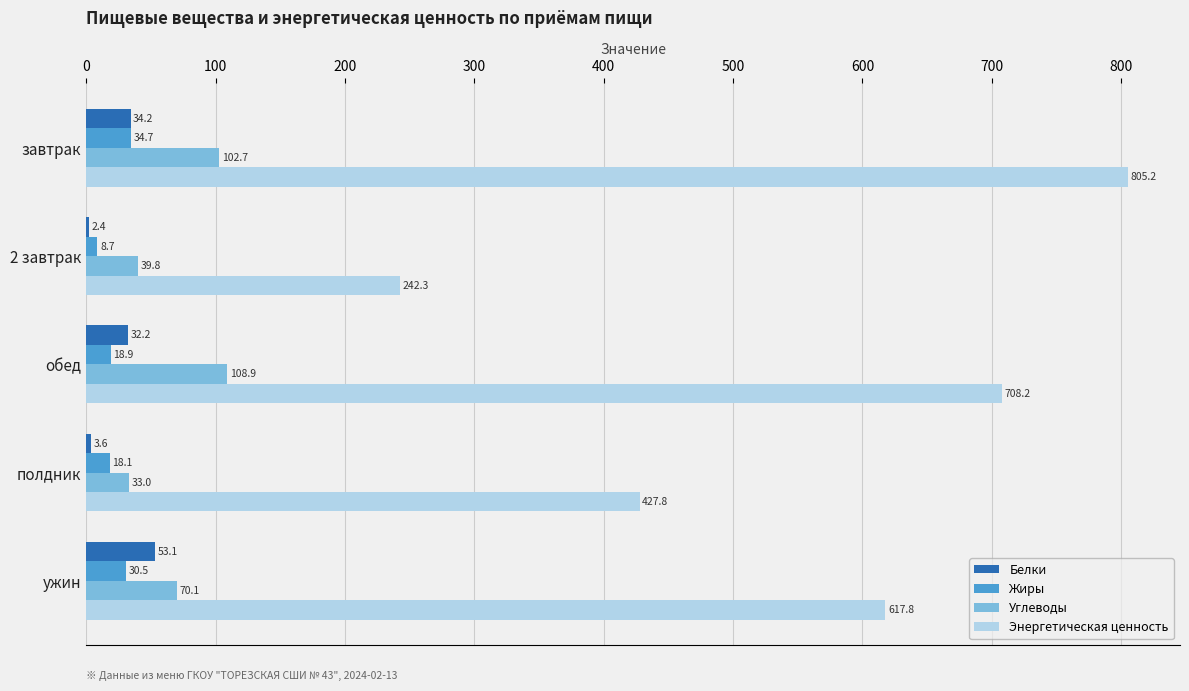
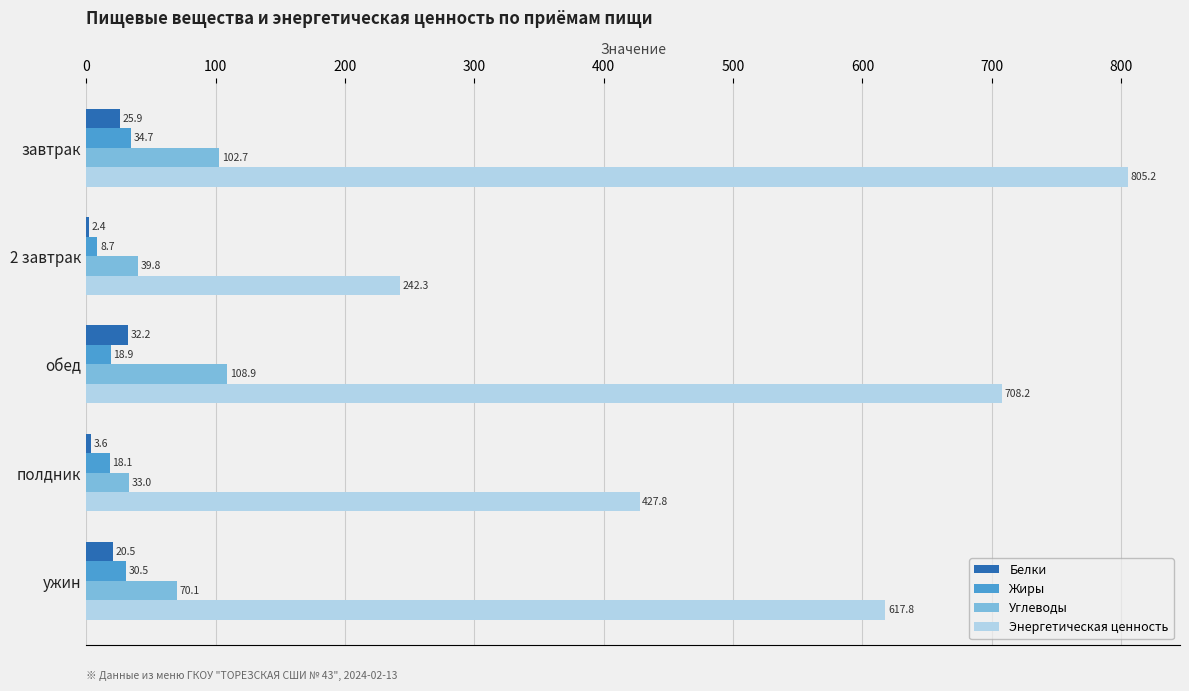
Белки, завтрак: 34.2 -> 25.9
Белки, ужин: 53.1 -> 20.5
